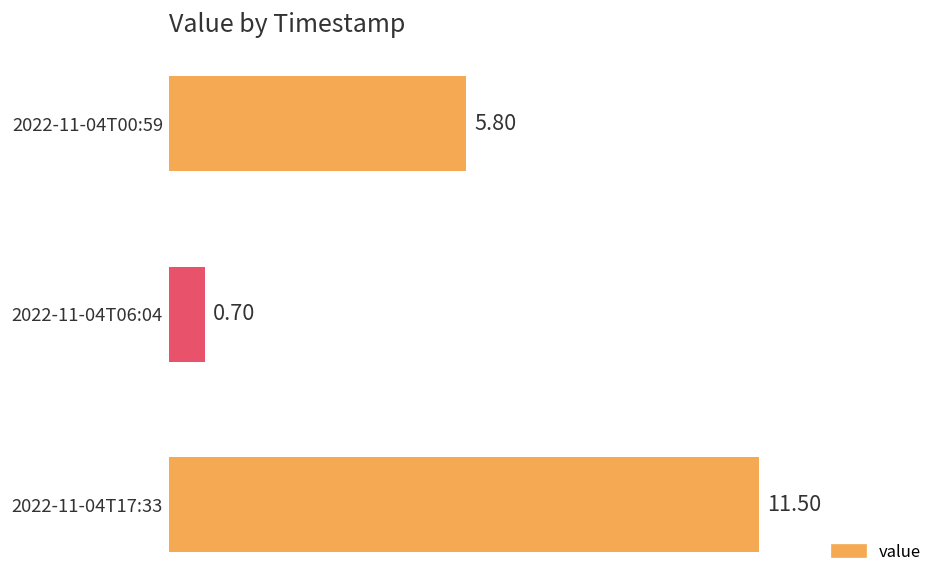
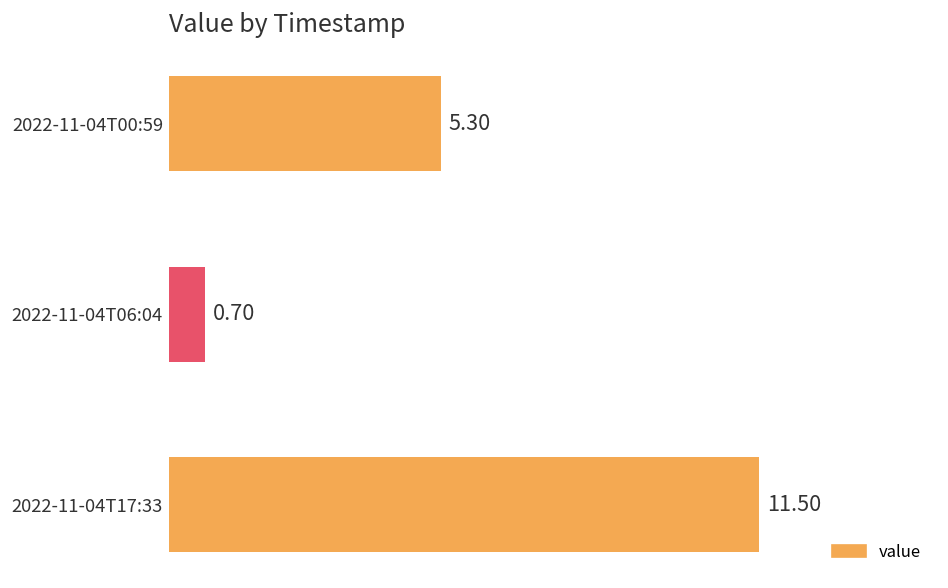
2022-11-04T00:59: 5.80 -> 5.30
